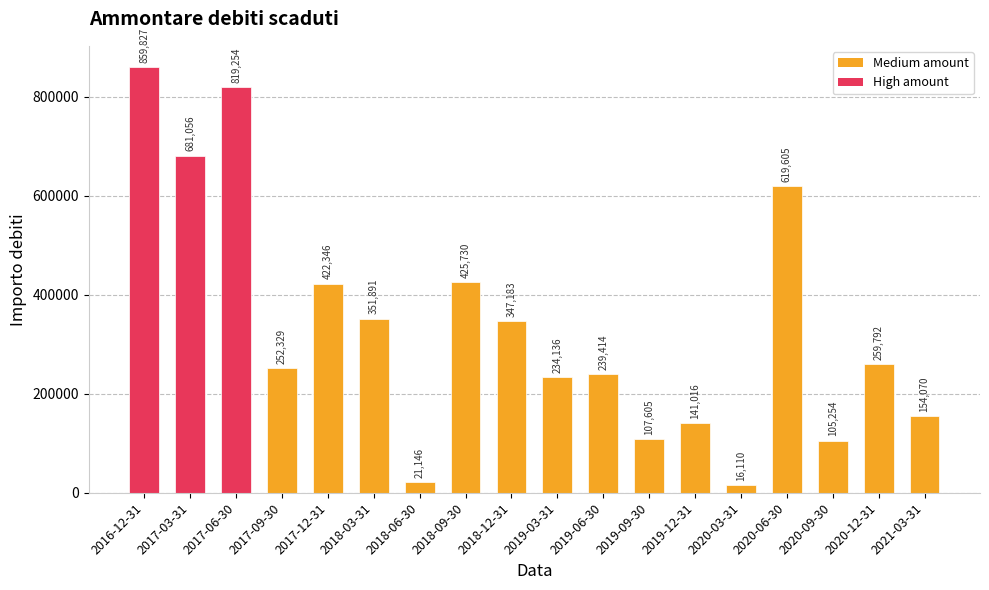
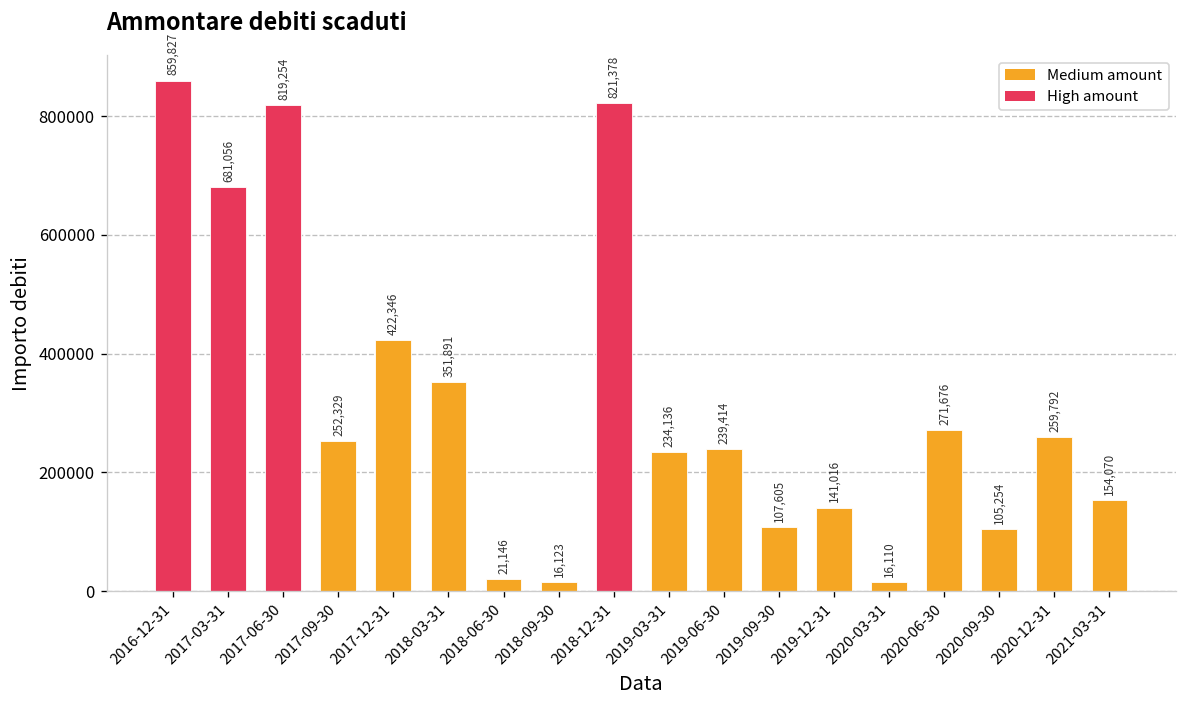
2018-09-30: 425,730 -> 16,123
2018-12-31: 347,183 -> 821,378
2020-06-30: 619,605 -> 271,676
